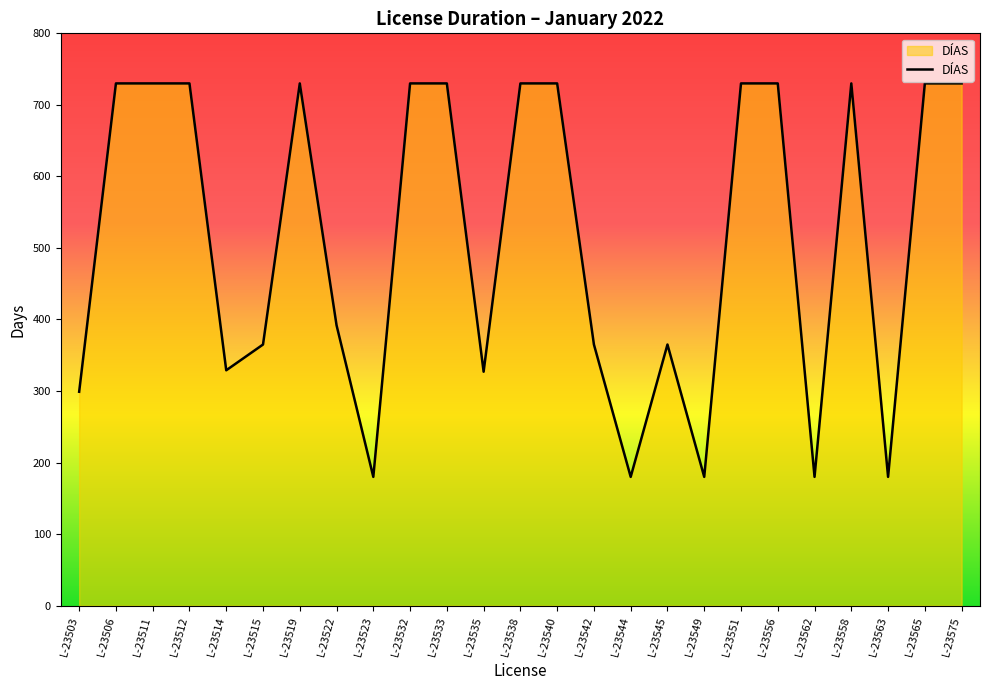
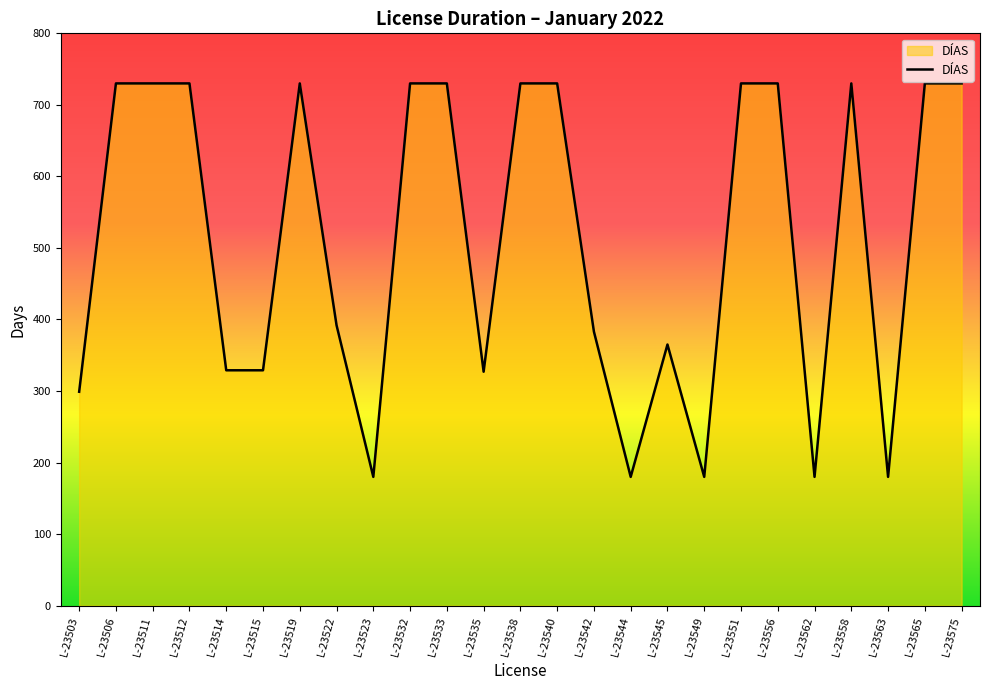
L-23515: 370 -> 330
L-23542: 370 -> 380
